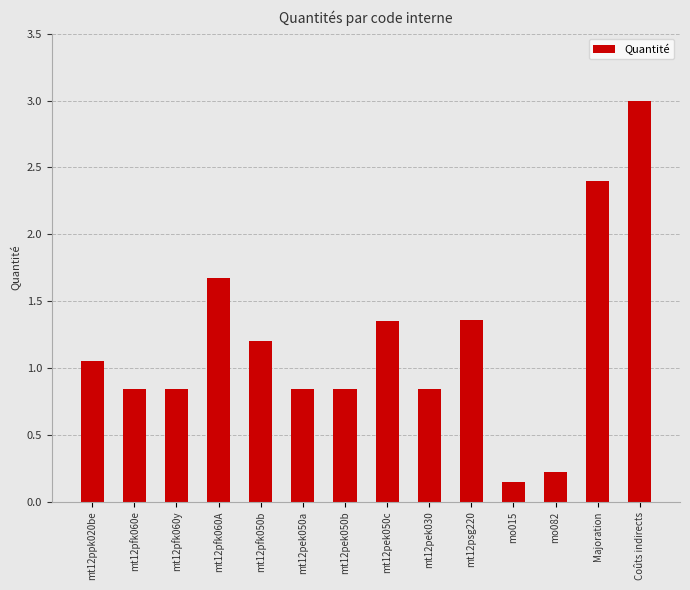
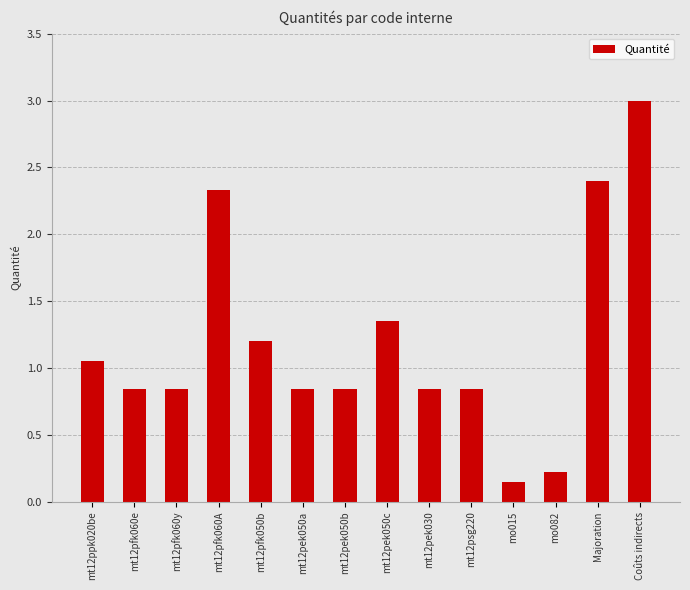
mt12pfk060A: 1.67 -> 2.33
mt12psg220: 1.36 -> 0.84
